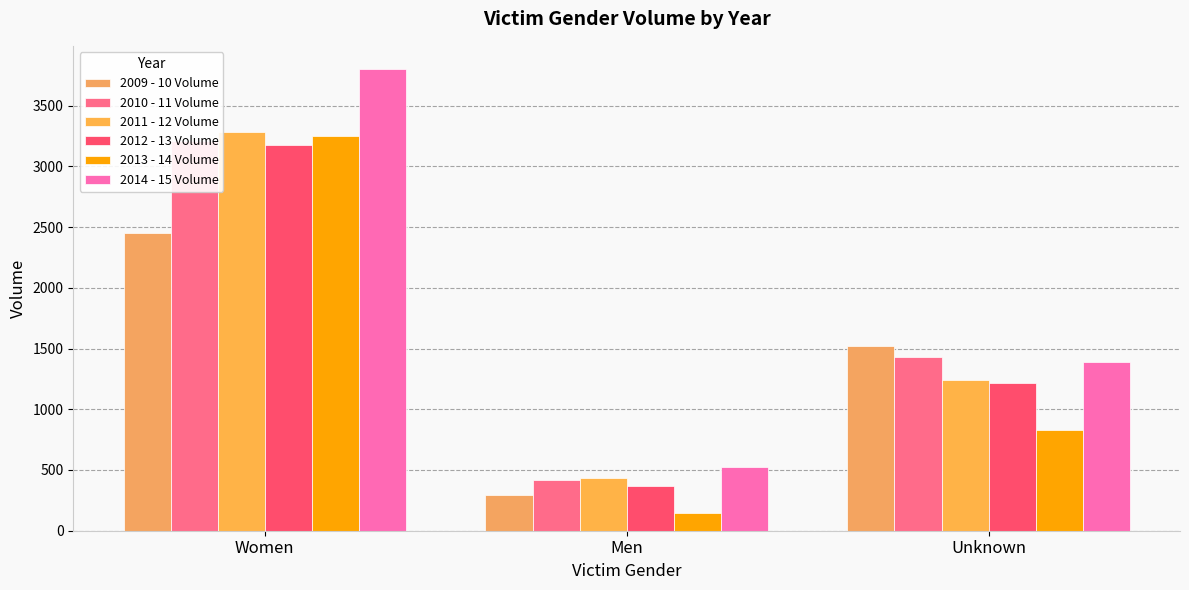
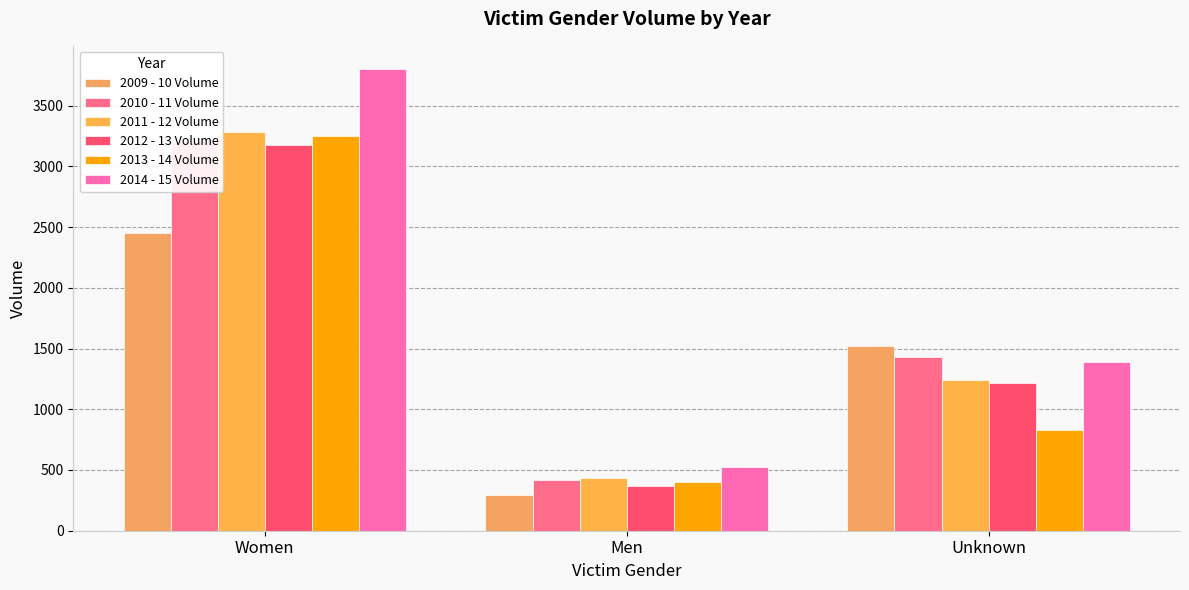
2013 - 14 Volume, Men: 140 -> 400
